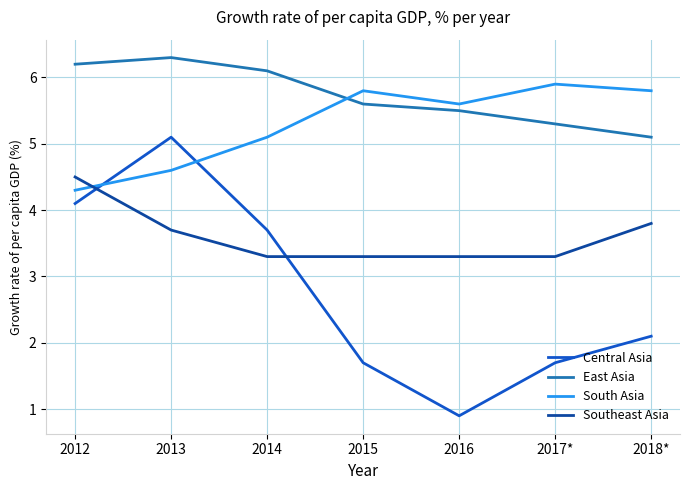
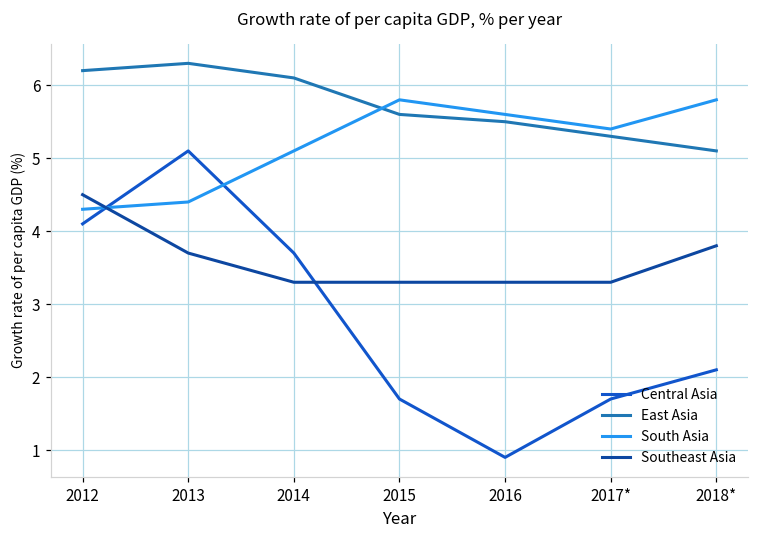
South Asia, 2013: 4.6 -> 4.4
South Asia, 2017*: 5.9 -> 5.4
